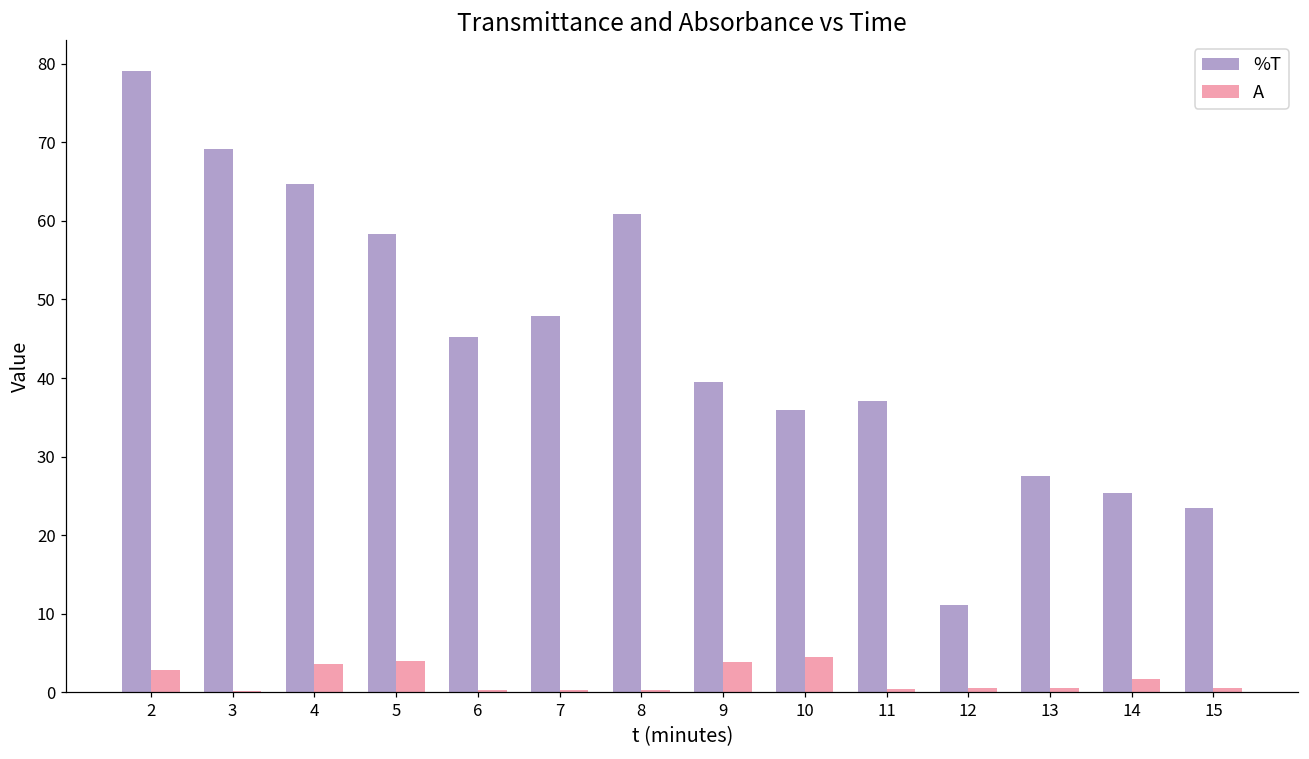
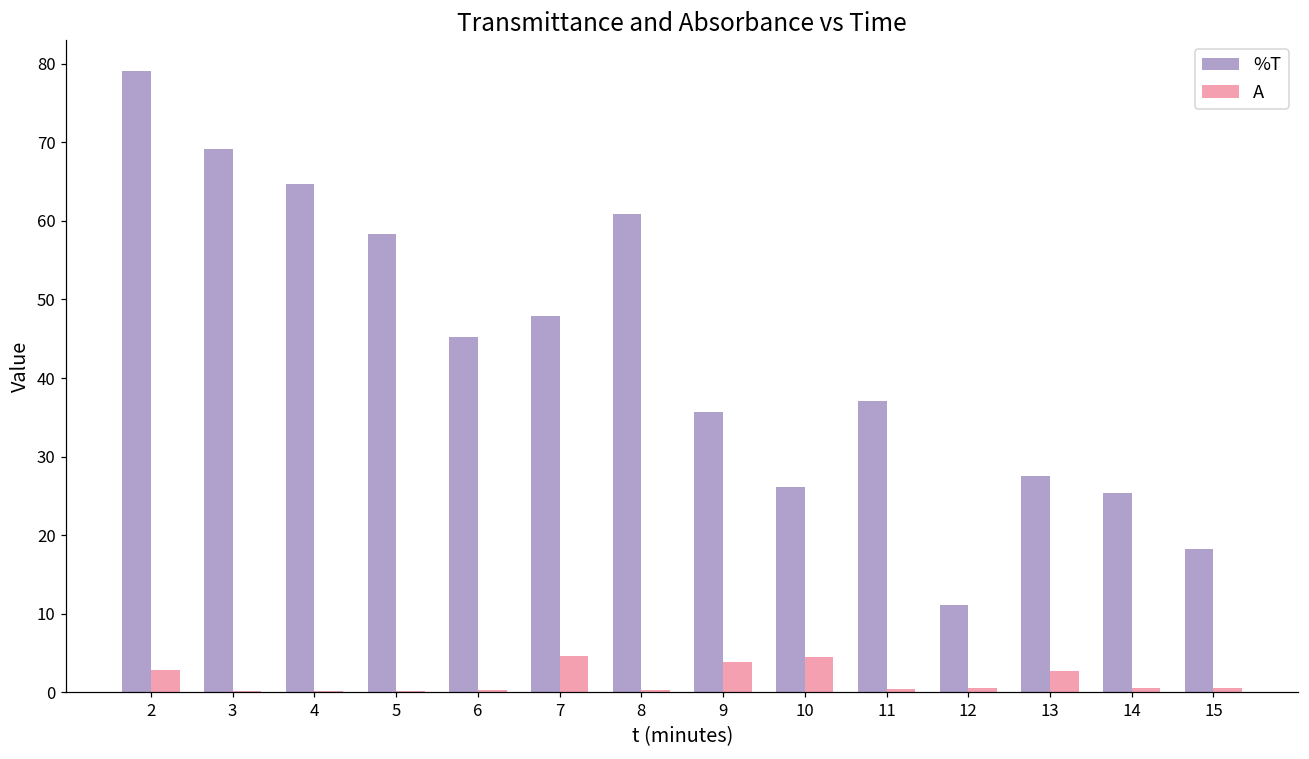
A, 4: 4 -> 0
A, 5: 4 -> 0
A, 7: 0 -> 5
%T, 9: 39 -> 36
%T, 10: 36 -> 26
A, 13: 1 -> 3
A, 14: 2 -> 1
%T, 15: 23 -> 18
